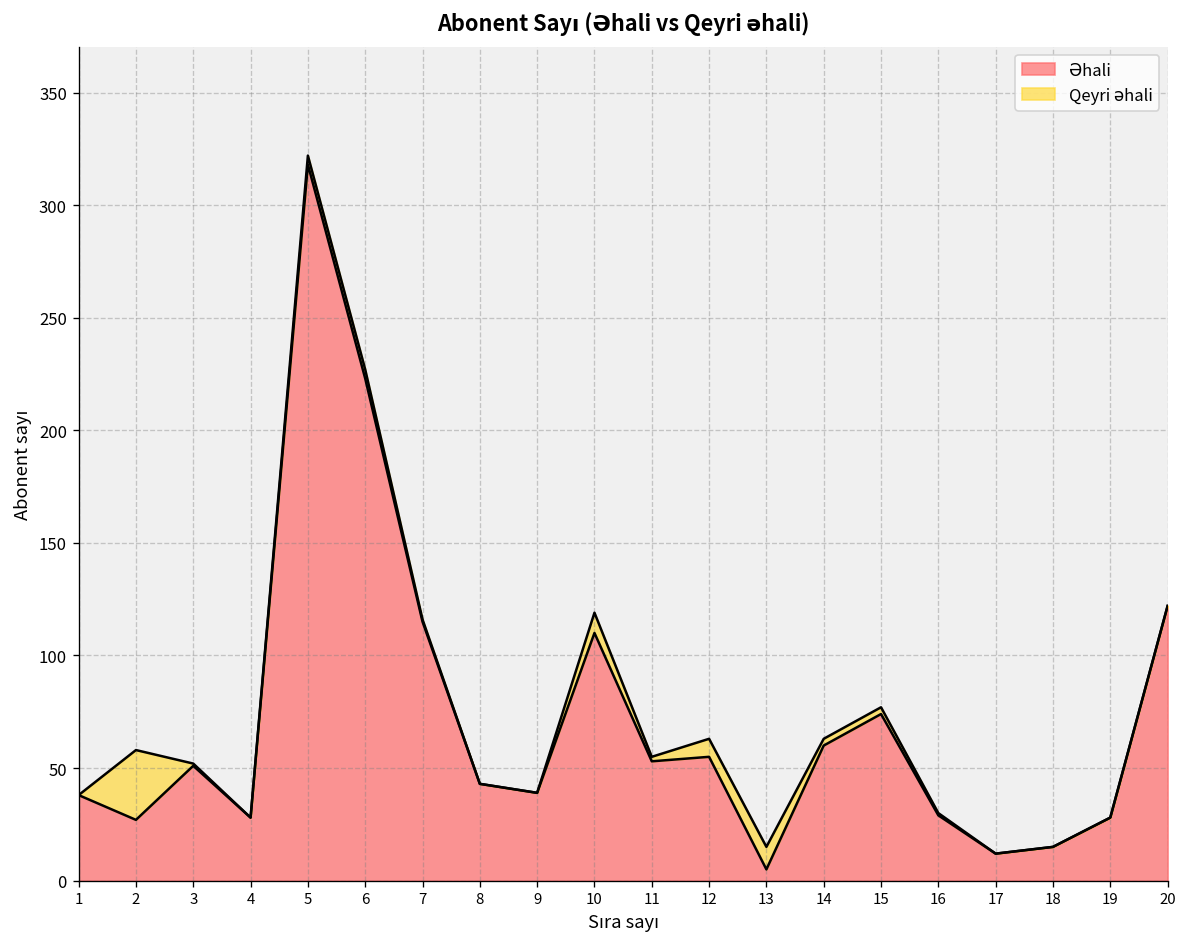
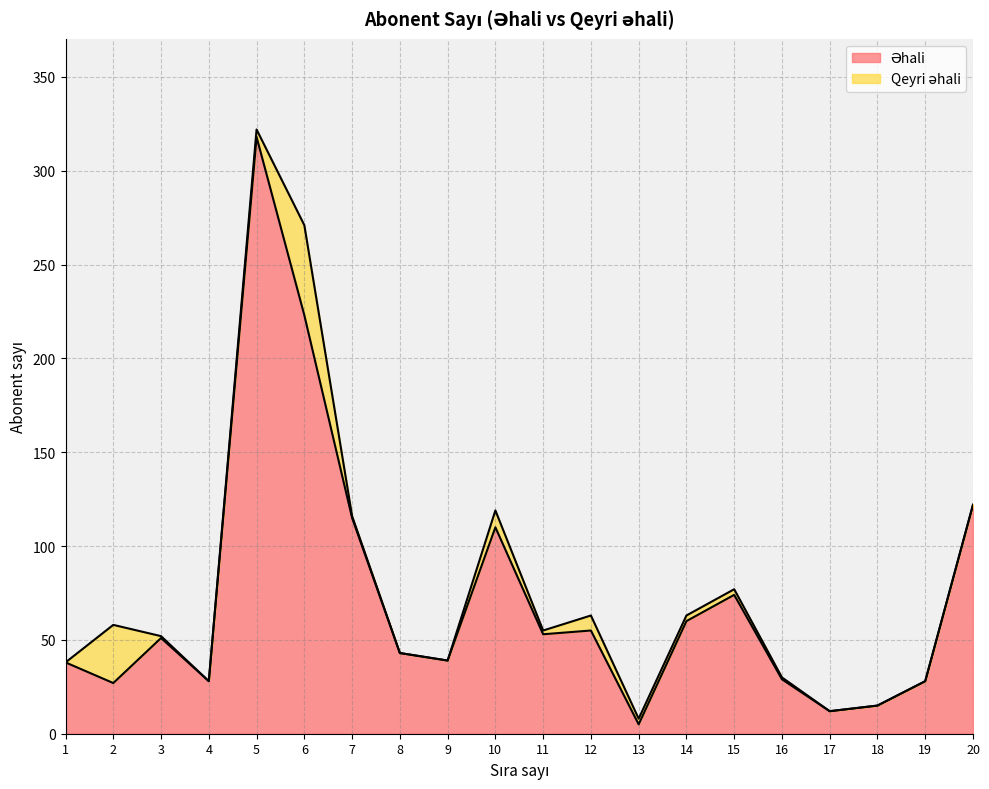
Qeyri əhali, 6: 4 -> 48
Qeyri əhali, 13: 10 -> 3
